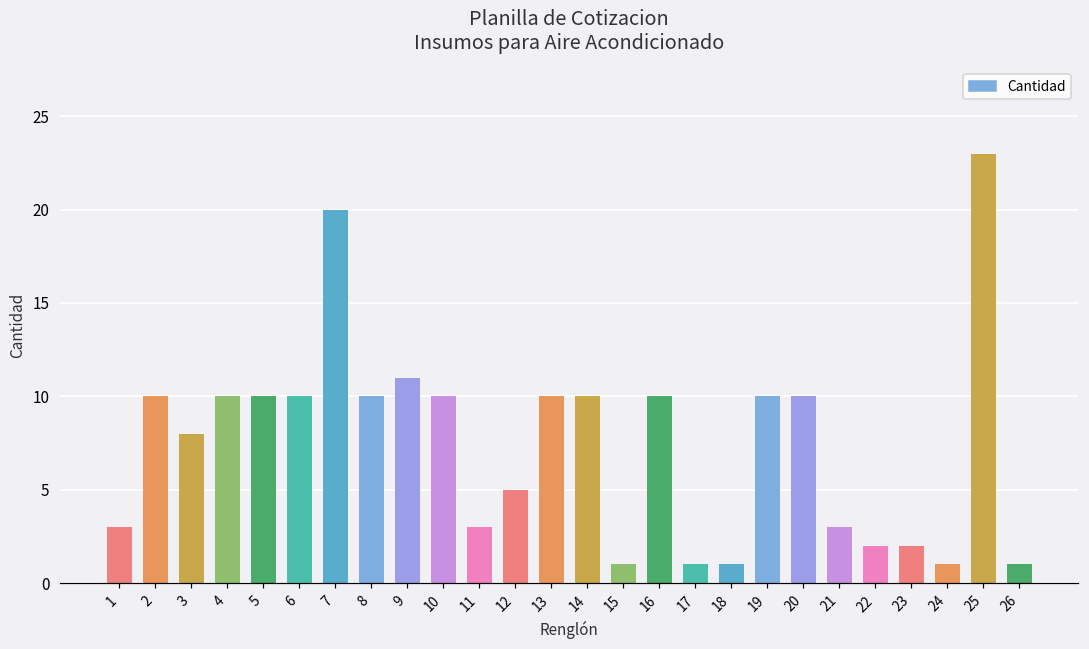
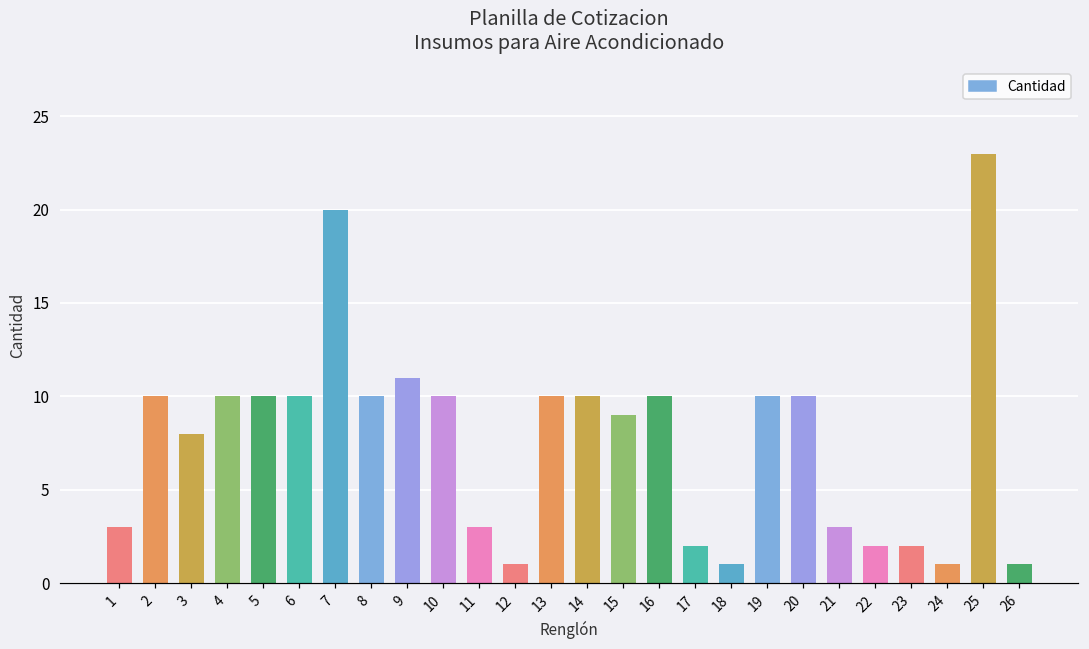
12: 5 -> 1
15: 1 -> 9
17: 1 -> 2
